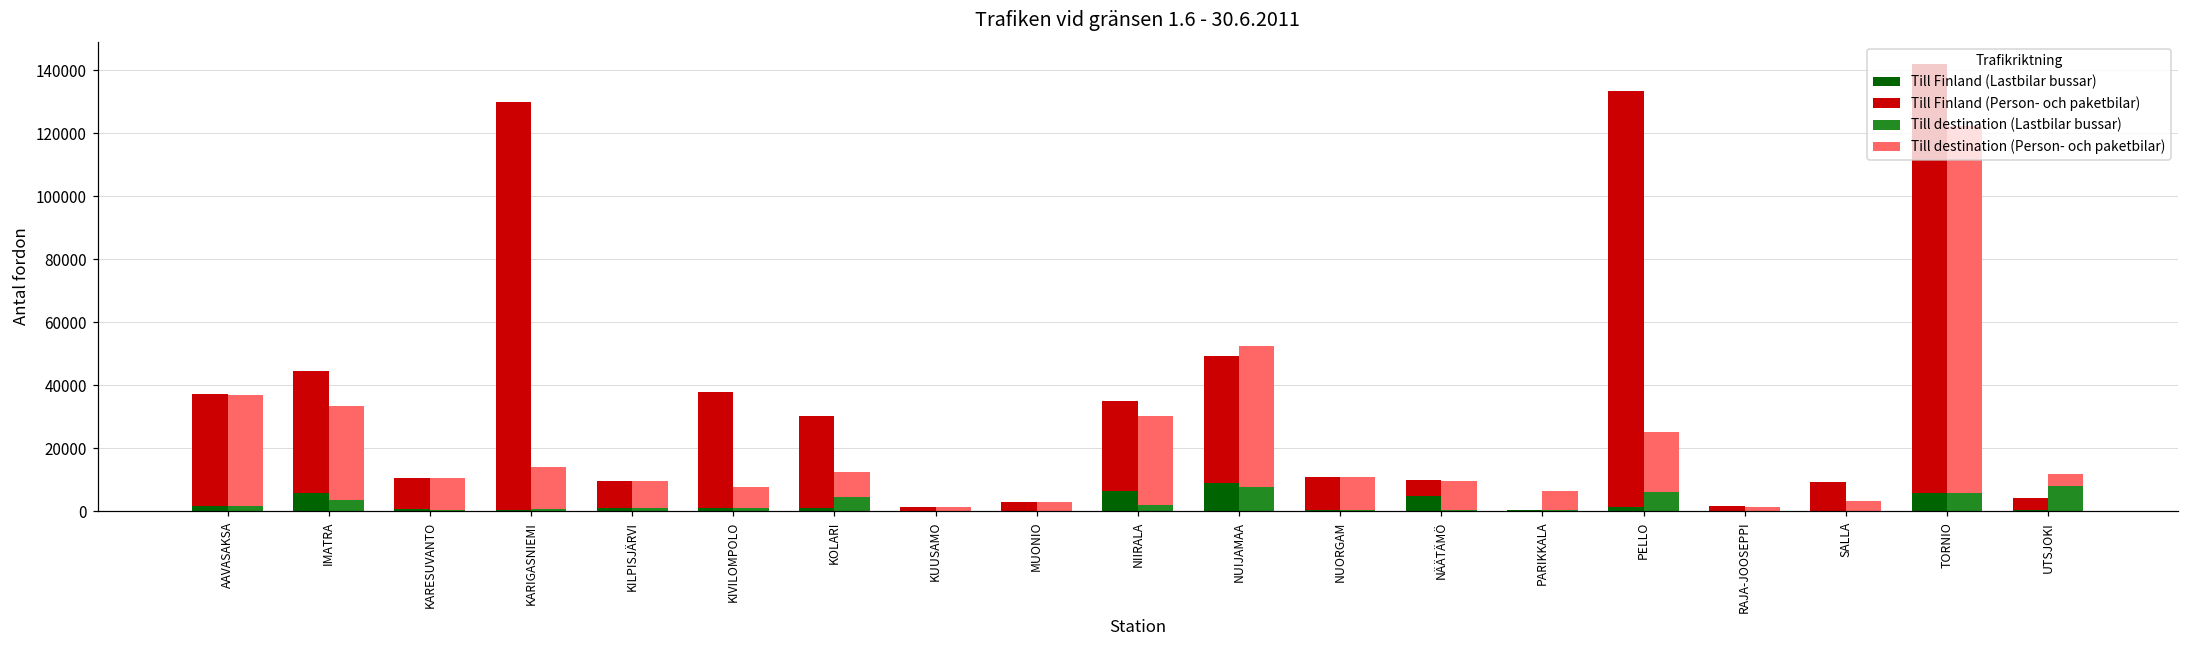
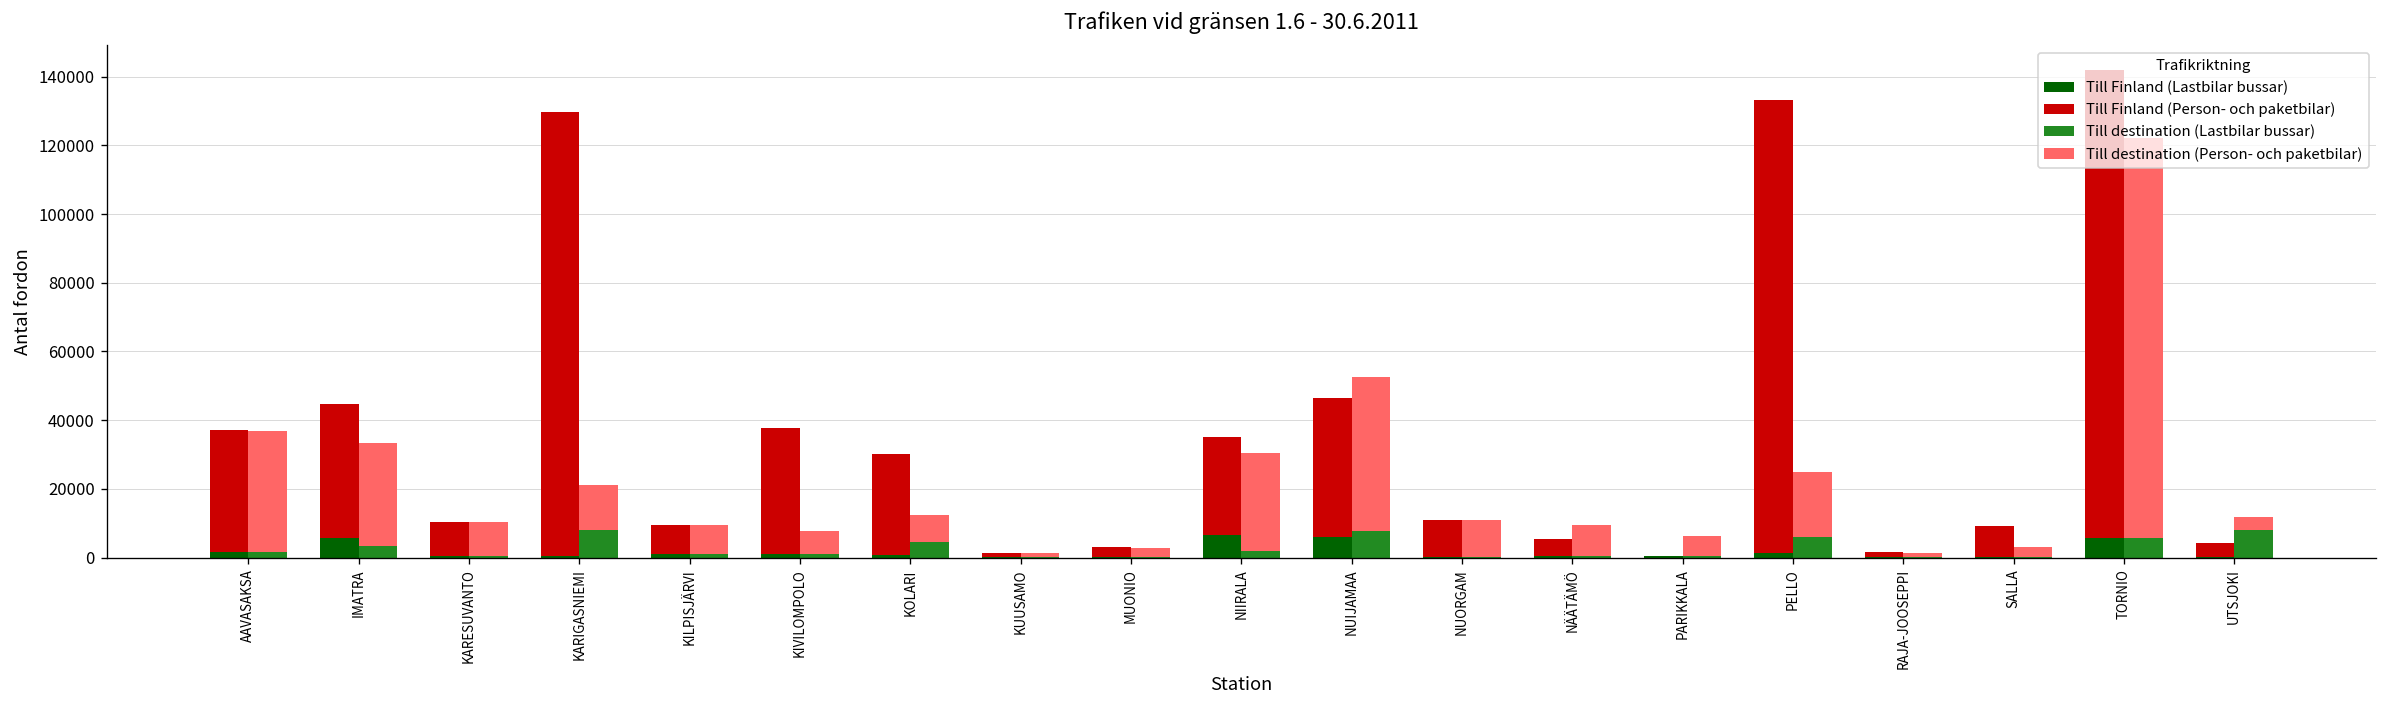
Till destination (Lastbilar bussar), KARIGASNIEMI: 1000 -> 8000
Till Finland (Lastbilar bussar), NUIJAMAA: 9000 -> 6000
Till Finland (Lastbilar bussar), NÄÄTÄMÖ: 5000 -> 0
